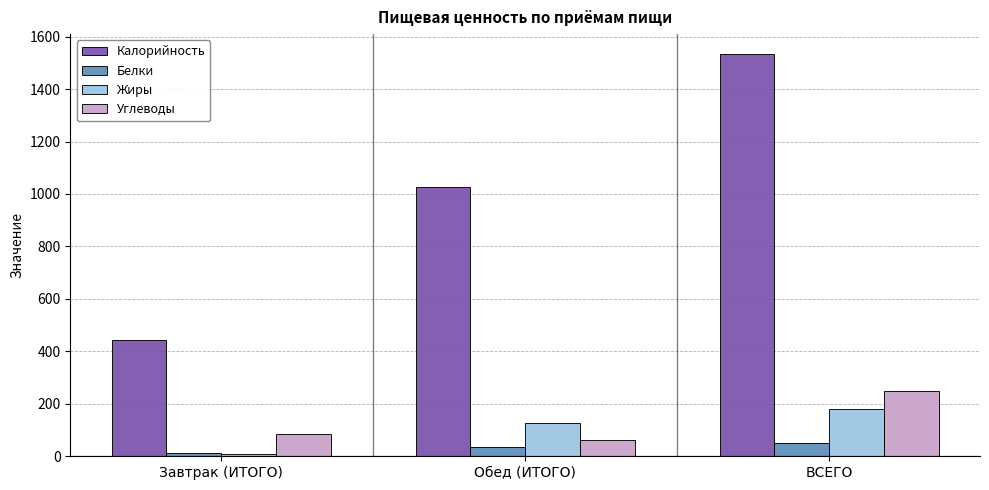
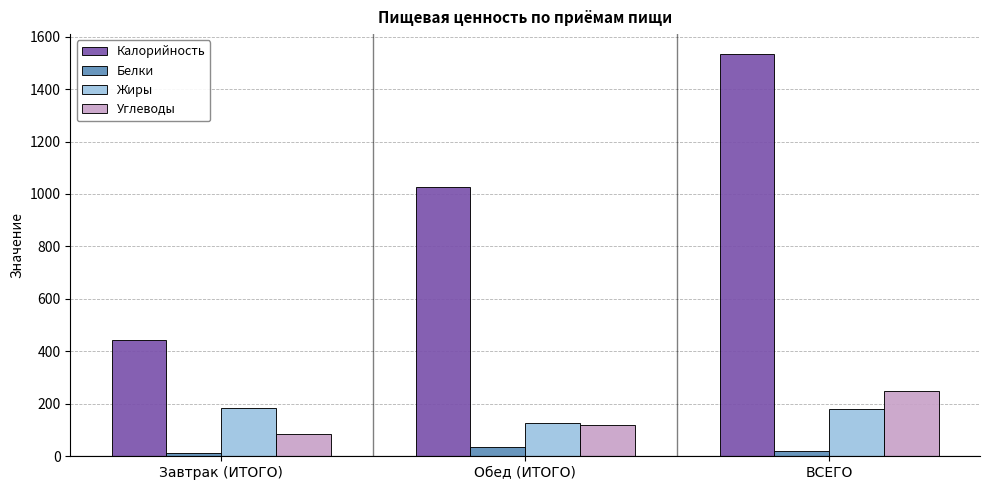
Жиры, Завтрак (ИТОГО): 10 -> 180
Углеводы, Обед (ИТОГО): 60 -> 120
Белки, ВСЕГО: 50 -> 20
